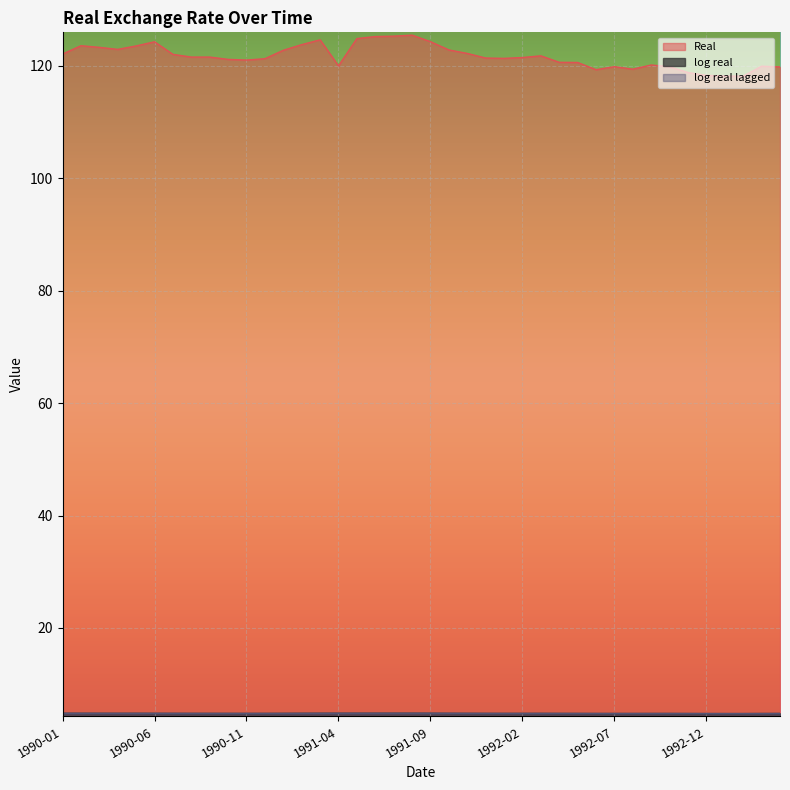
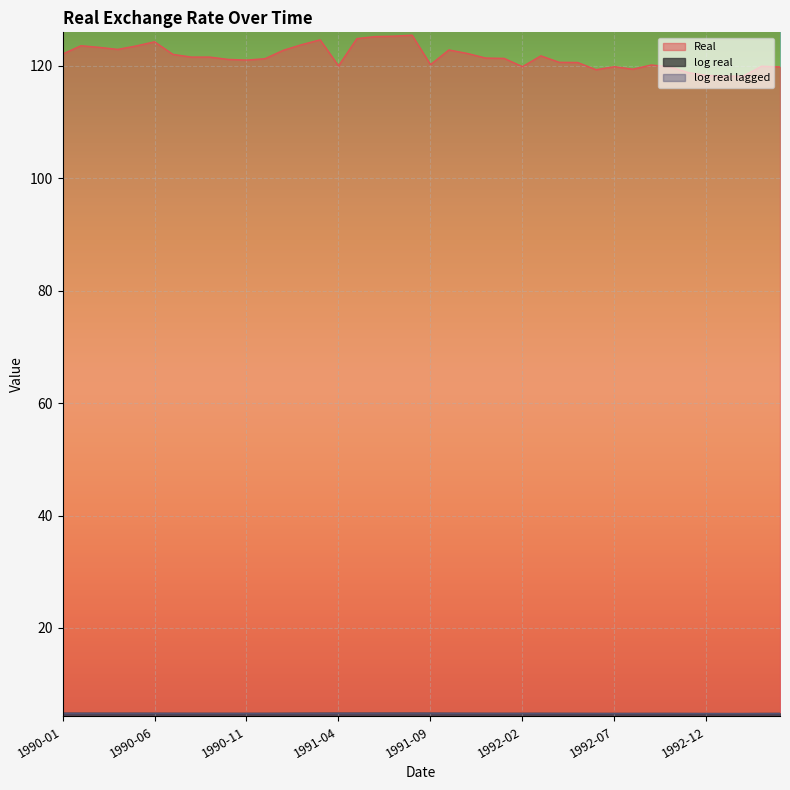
Real, 1991-09: 124 -> 120
Real, 1992-02: 121 -> 120
